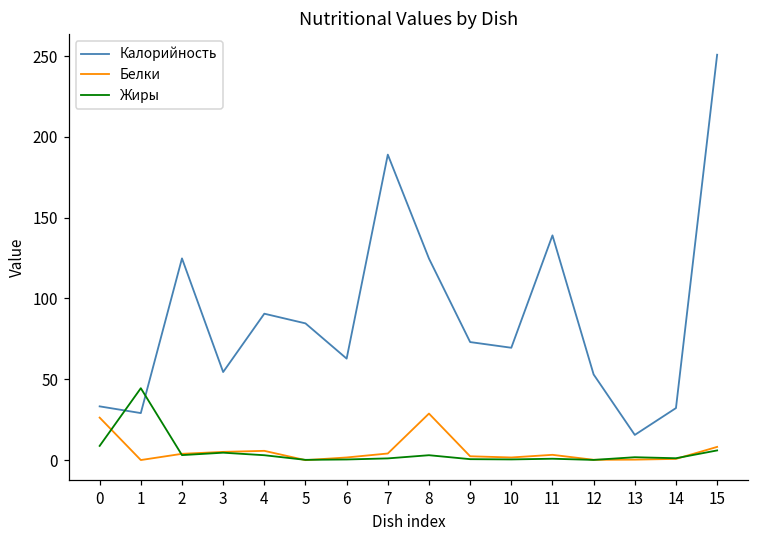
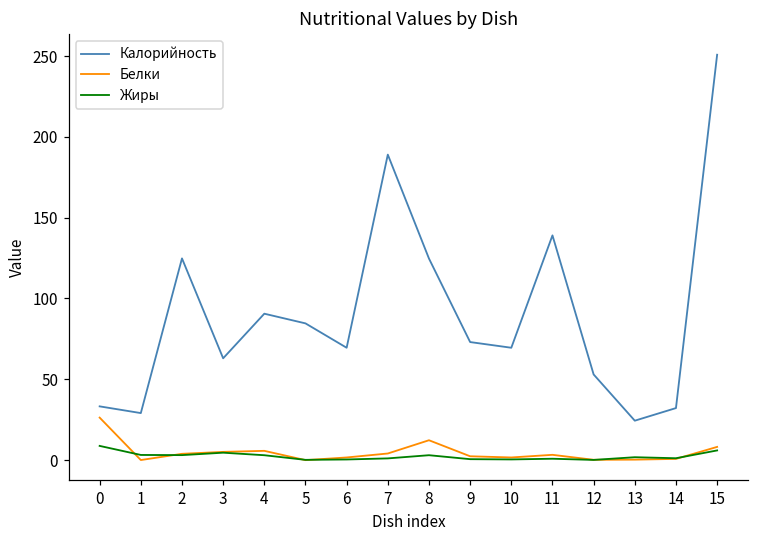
Жиры, 1: 45 -> 3
Калорийность, 3: 55 -> 63
Калорийность, 6: 63 -> 70
Белки, 8: 29 -> 12
Калорийность, 13: 16 -> 24
